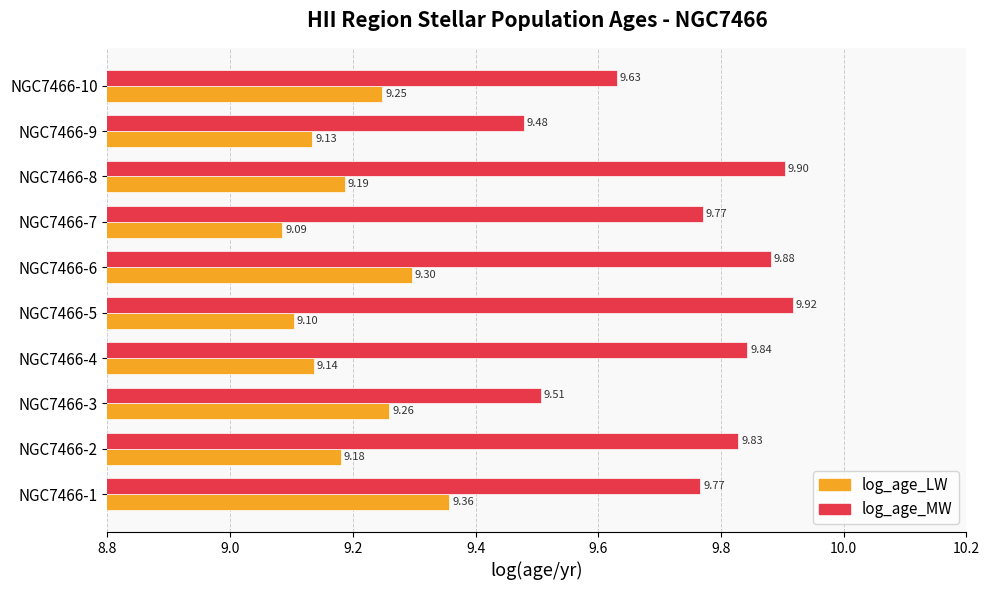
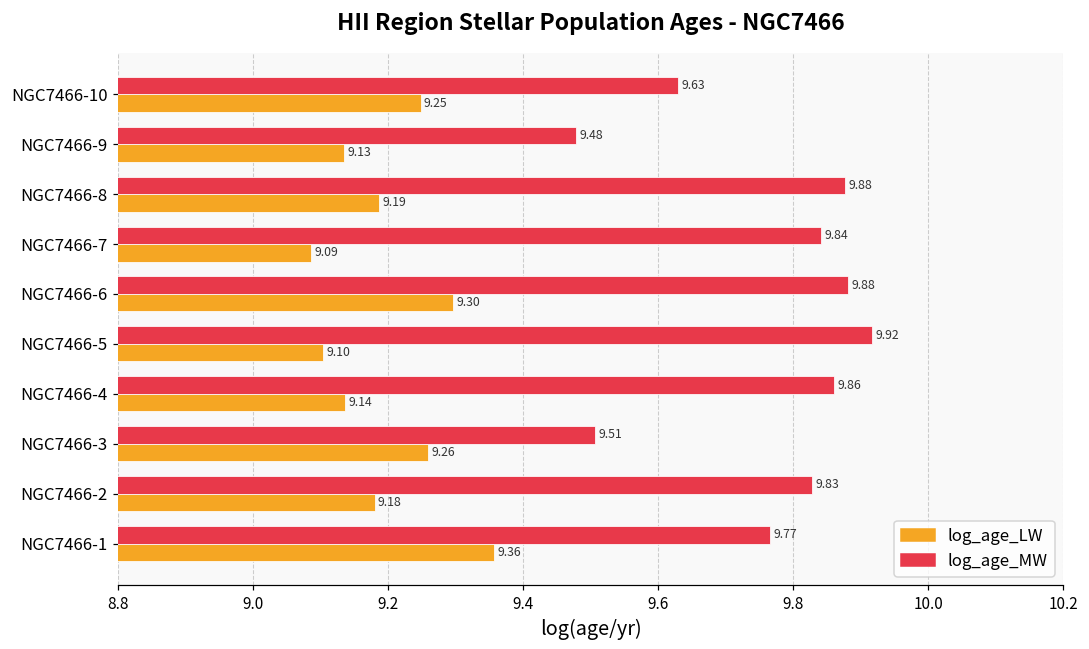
log_age_MW, NGC7466-8: 9.90 -> 9.88
log_age_MW, NGC7466-7: 9.77 -> 9.84
log_age_MW, NGC7466-4: 9.84 -> 9.86
